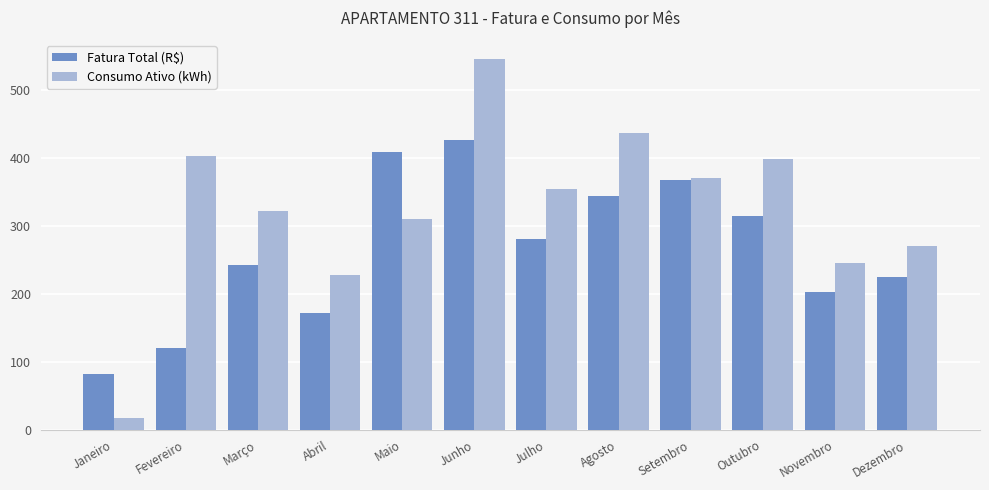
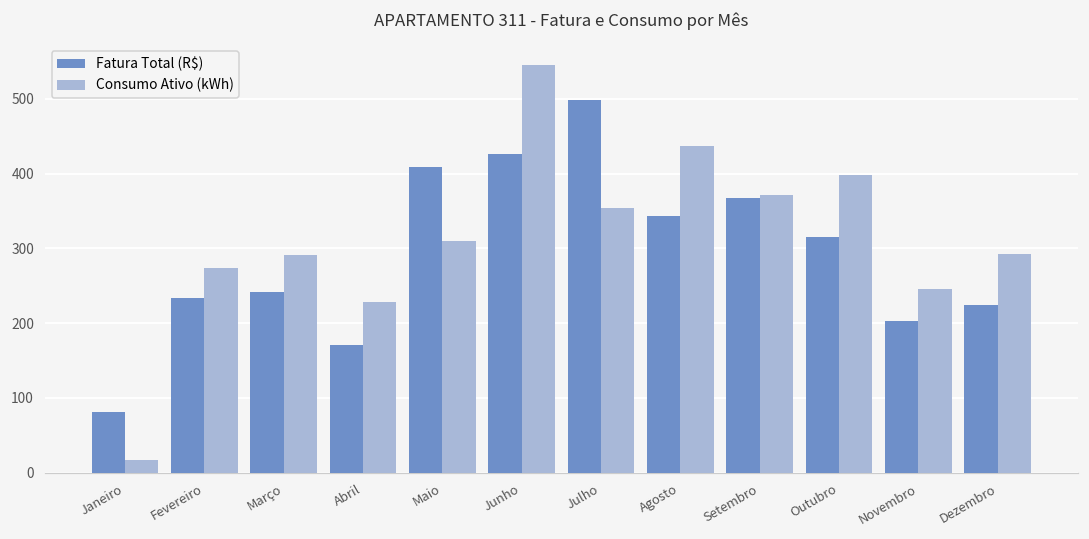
Fatura Total (R$), Fevereiro: 120 -> 230
Consumo Ativo (kWh), Fevereiro: 400 -> 270
Consumo Ativo (kWh), Março: 320 -> 290
Fatura Total (R$), Julho: 280 -> 500
Consumo Ativo (kWh), Dezembro: 270 -> 290
